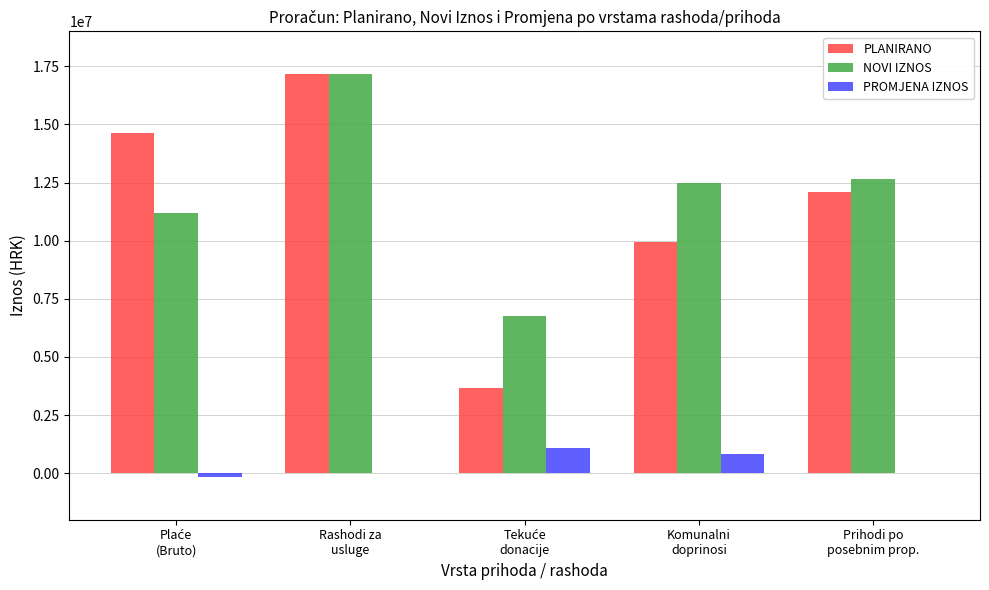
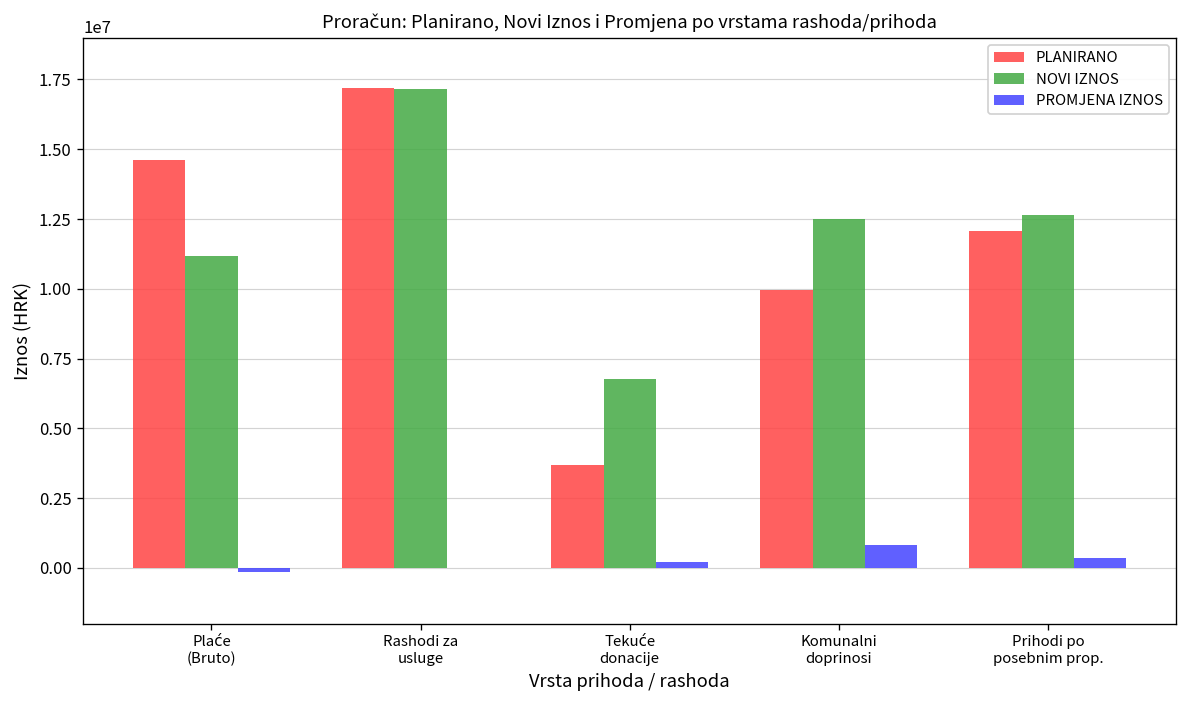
PROMJENA IZNOS, Tekuće donacije: 1100000 -> 200000
PROMJENA IZNOS, Prihodi po posebnim prop.: 0 -> 400000
